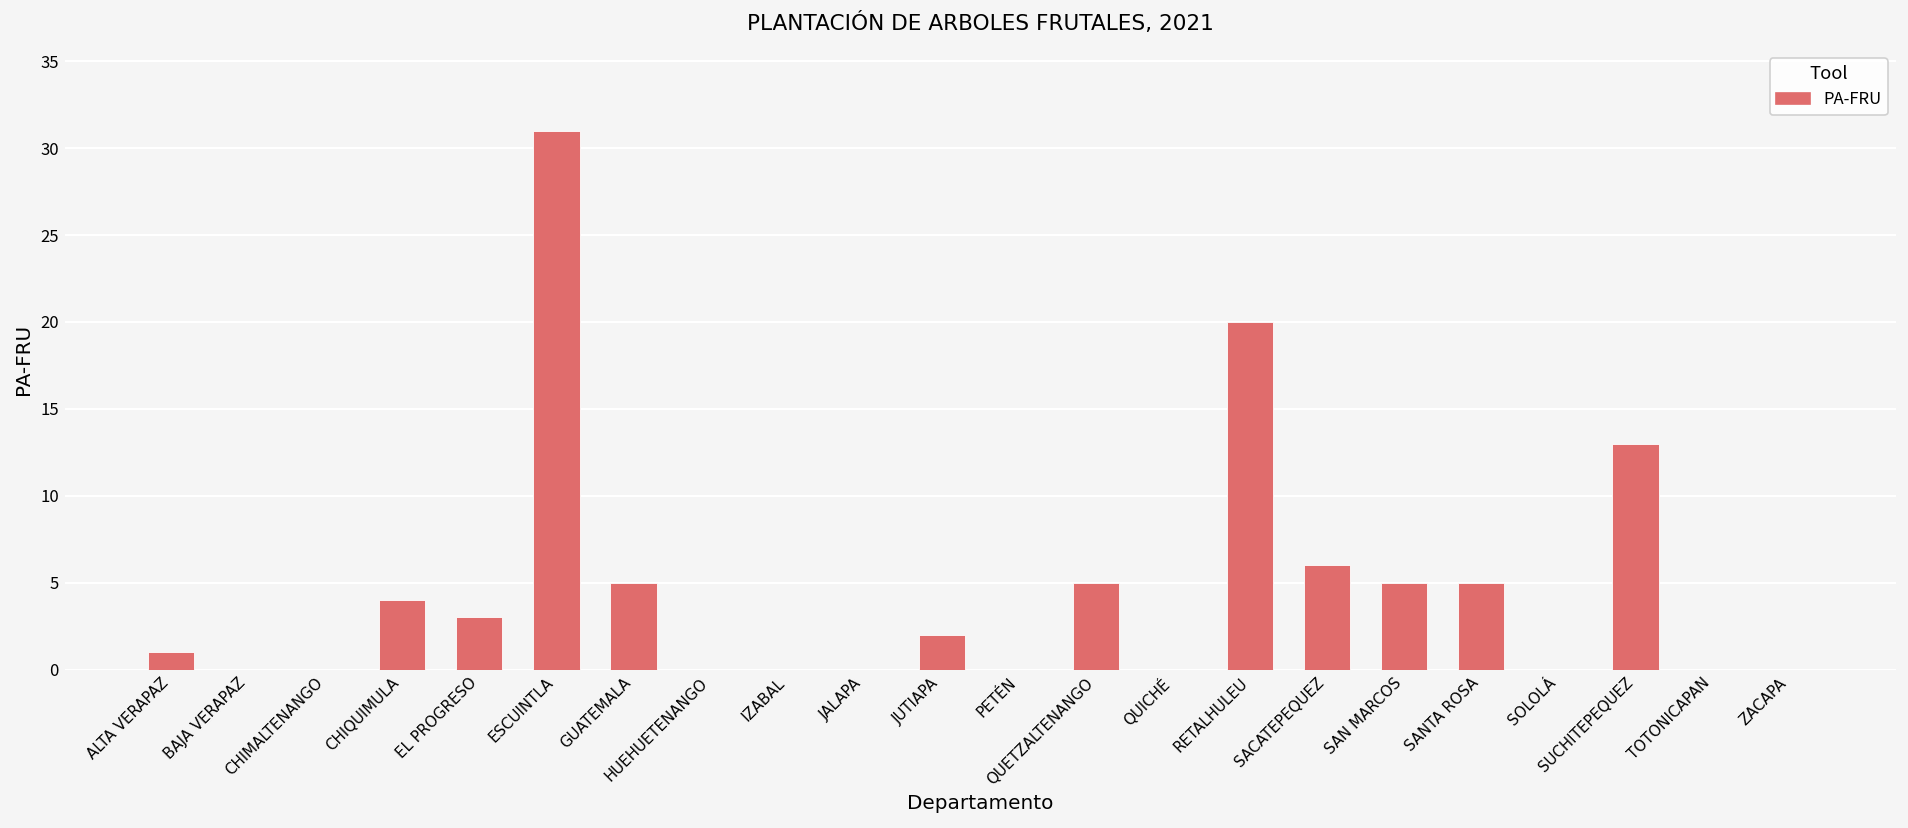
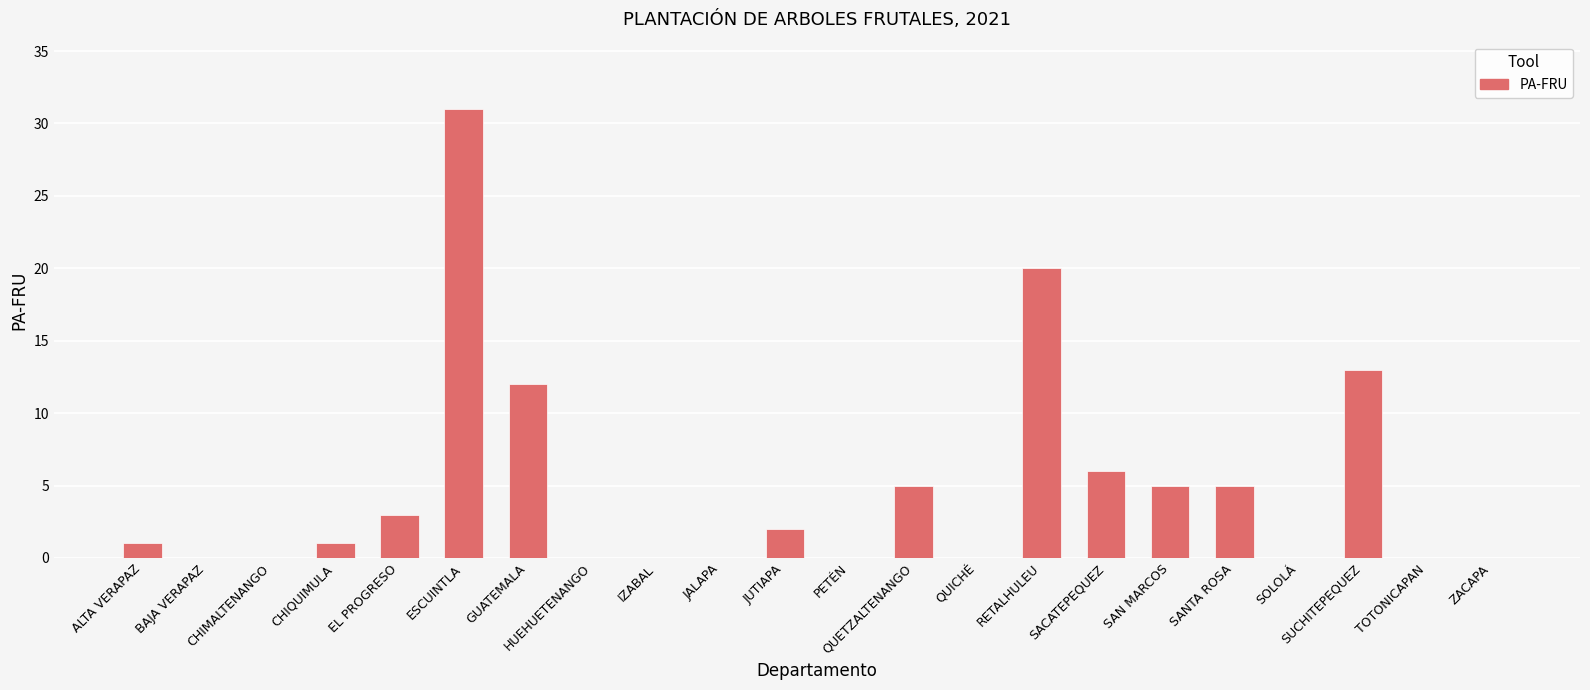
CHIQUIMULA: 4 -> 1
GUATEMALA: 5 -> 12
